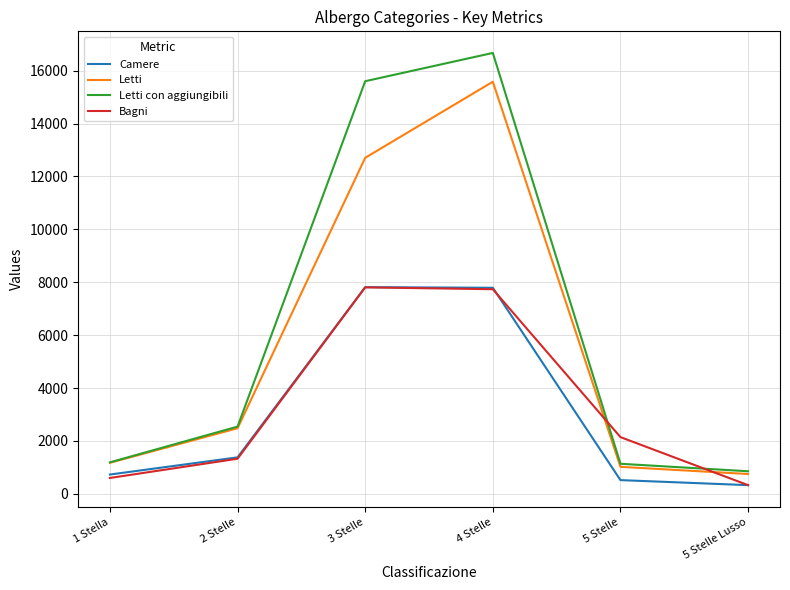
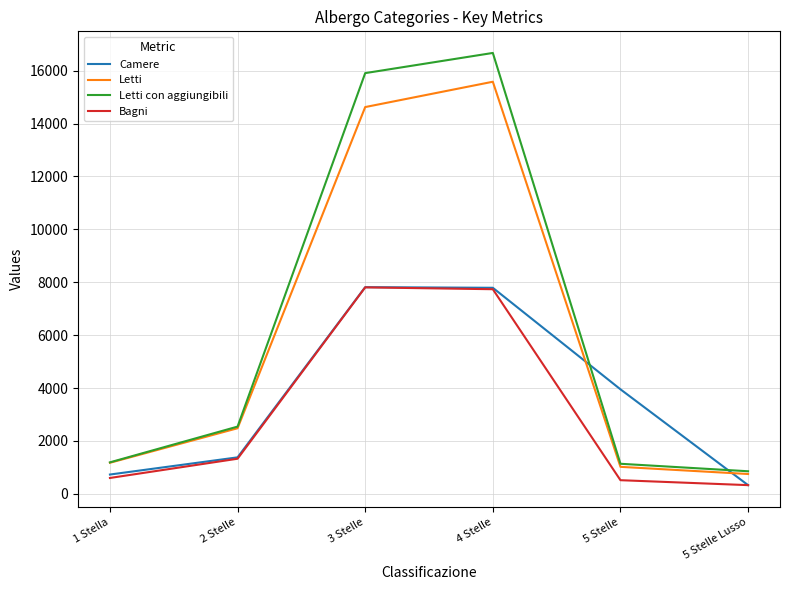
Letti, 3 Stelle: 12700 -> 14600
Letti con aggiungibili, 3 Stelle: 15600 -> 15900
Camere, 5 Stelle: 500 -> 4000
Bagni, 5 Stelle: 2100 -> 500
